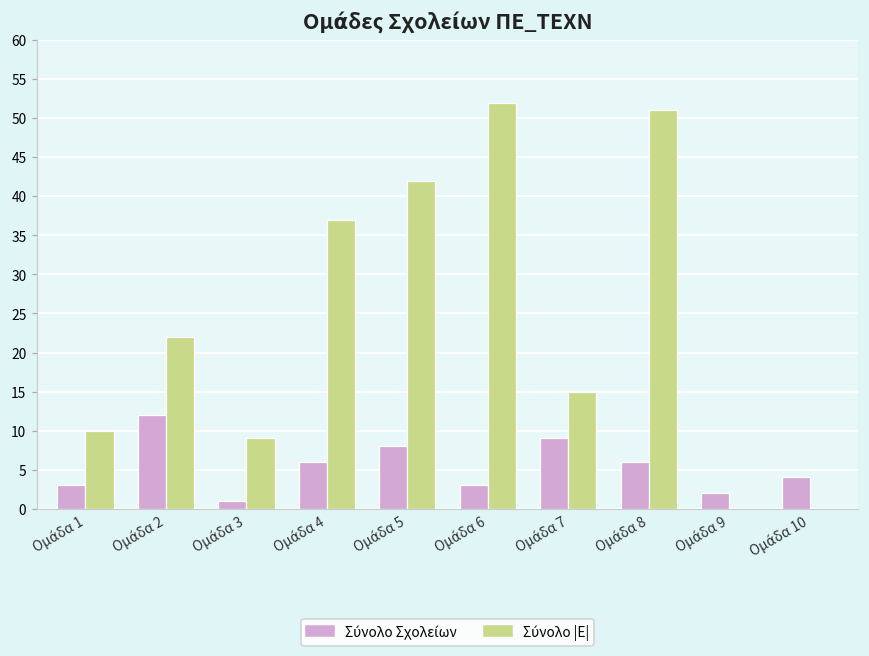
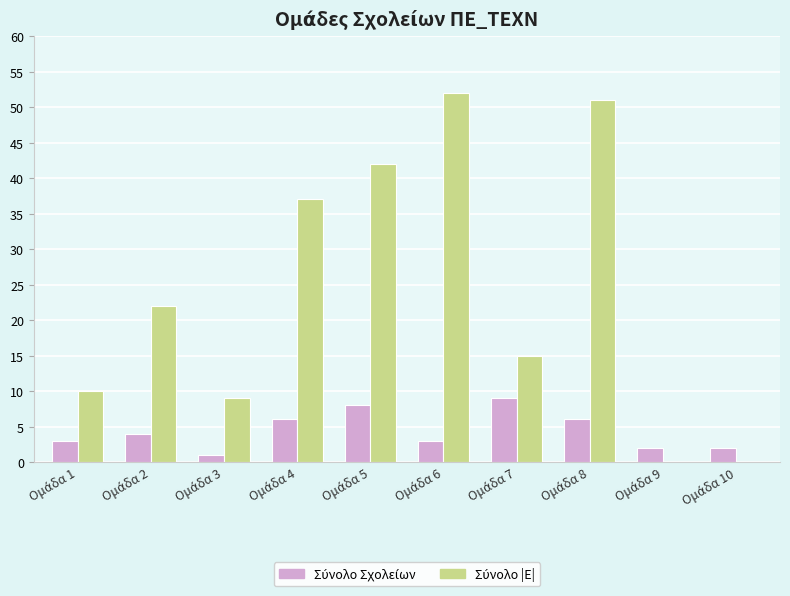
Σύνολο Σχολείων, Ομάδα 2: 12 -> 4
Σύνολο Σχολείων, Ομάδα 10: 4 -> 2
